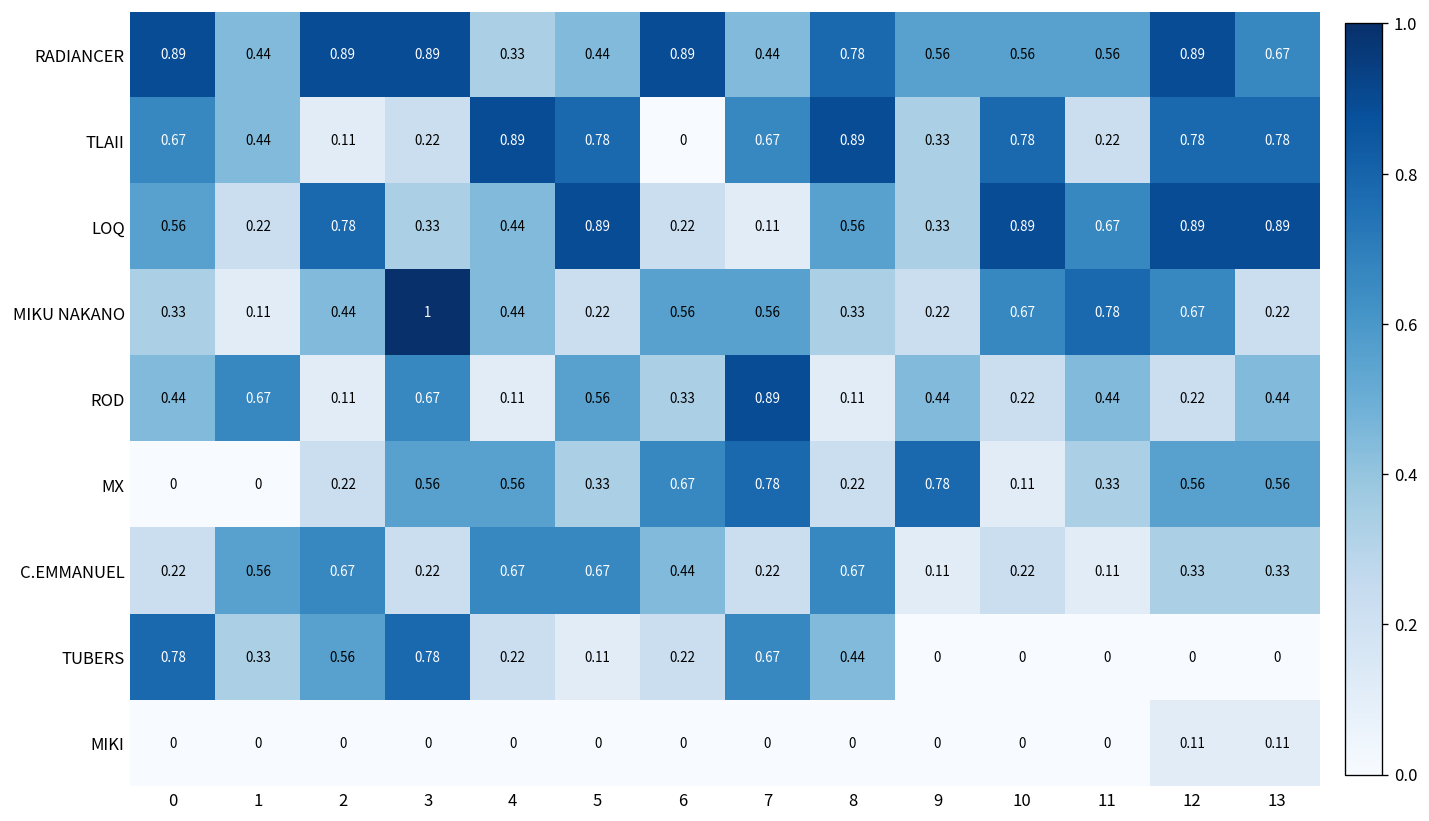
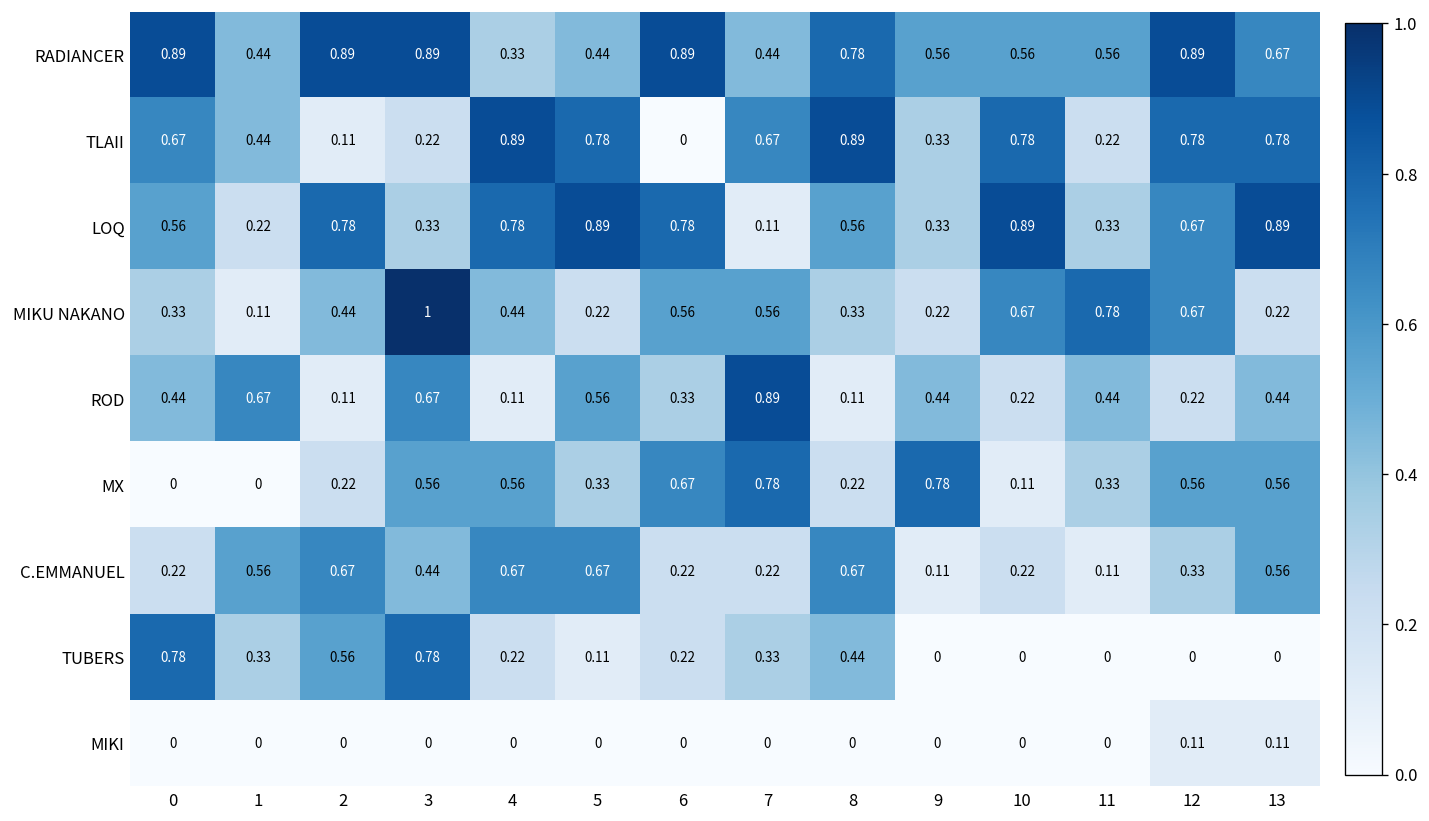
LOQ, 4: 0.44 -> 0.78
LOQ, 6: 0.22 -> 0.78
LOQ, 11: 0.67 -> 0.33
LOQ, 12: 0.89 -> 0.67
C.EMMANUEL, 3: 0.22 -> 0.44
C.EMMANUEL, 6: 0.44 -> 0.22
C.EMMANUEL, 13: 0.33 -> 0.56
TUBERS, 7: 0.67 -> 0.33
